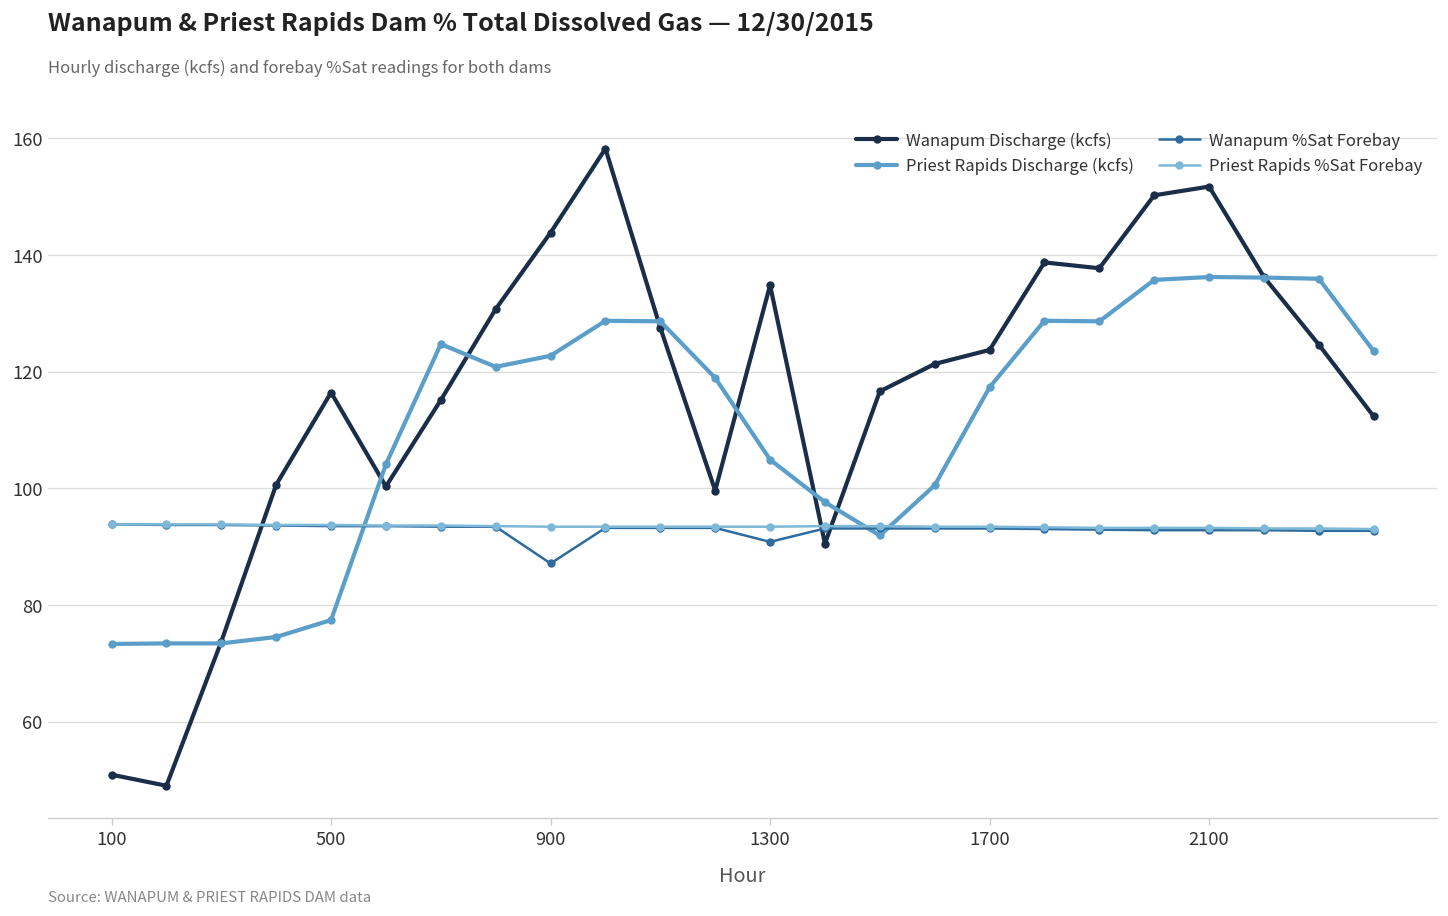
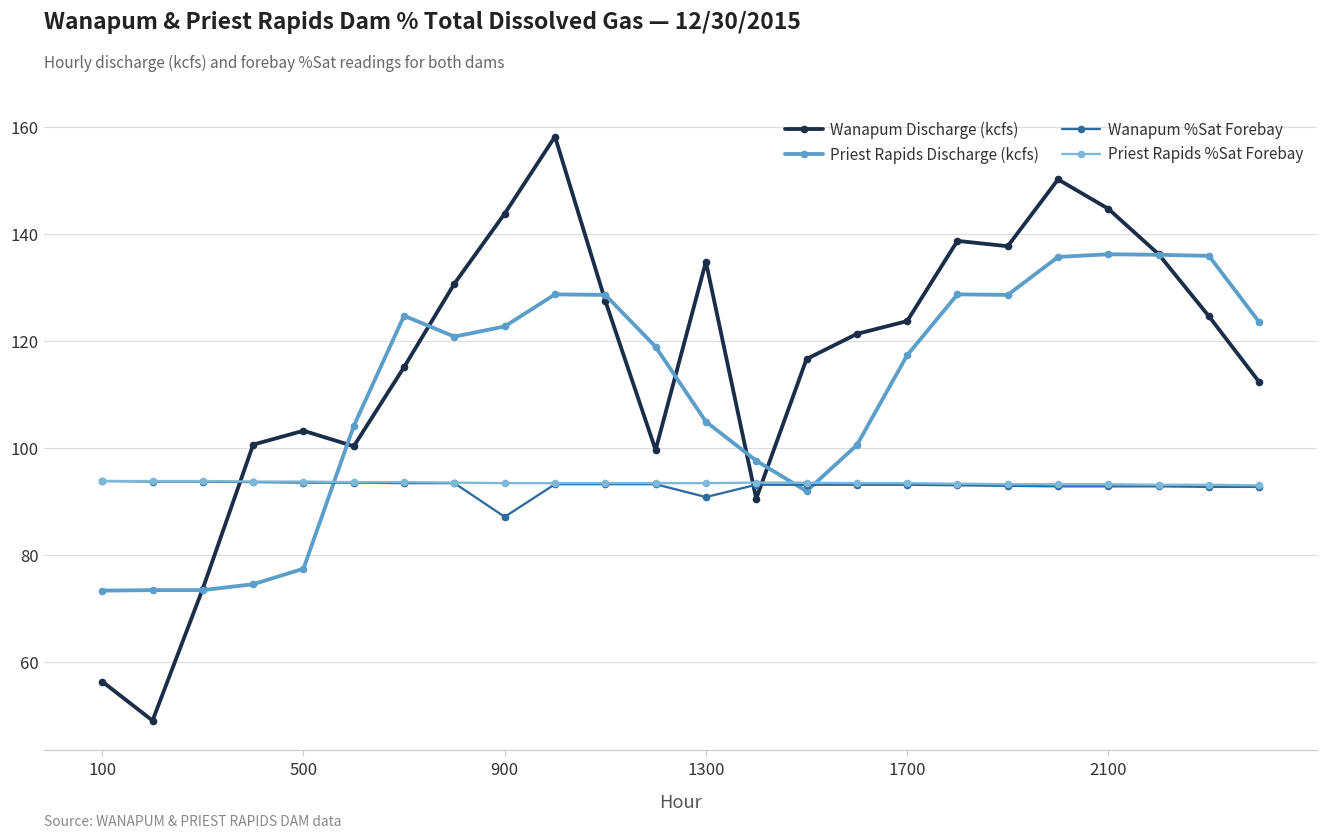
Wanapum Discharge (kcfs), 100: 51 -> 56
Wanapum Discharge (kcfs), 500: 116 -> 103
Wanapum Discharge (kcfs), 2100: 152 -> 145
